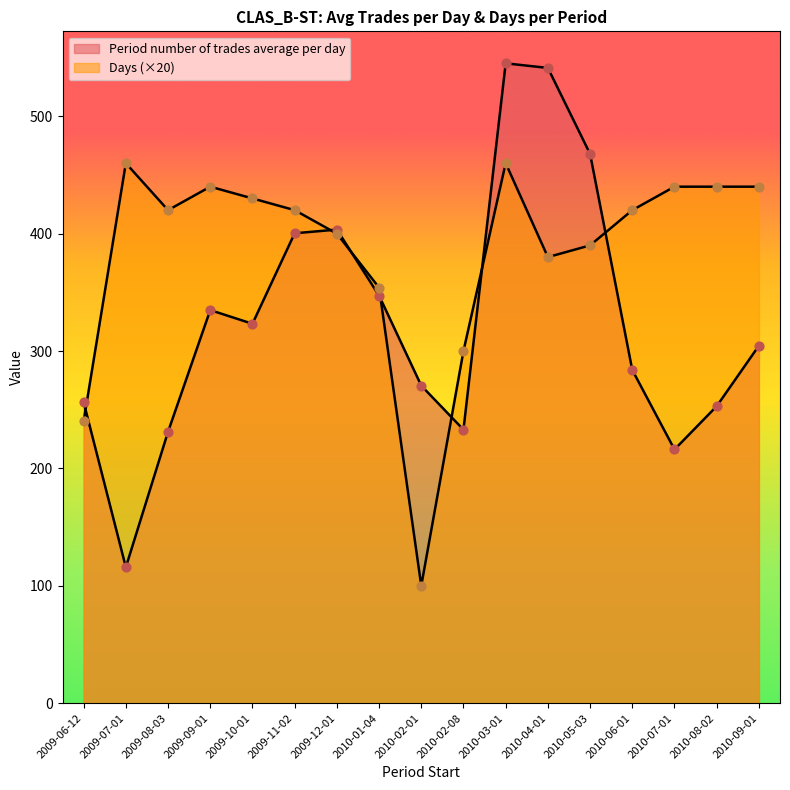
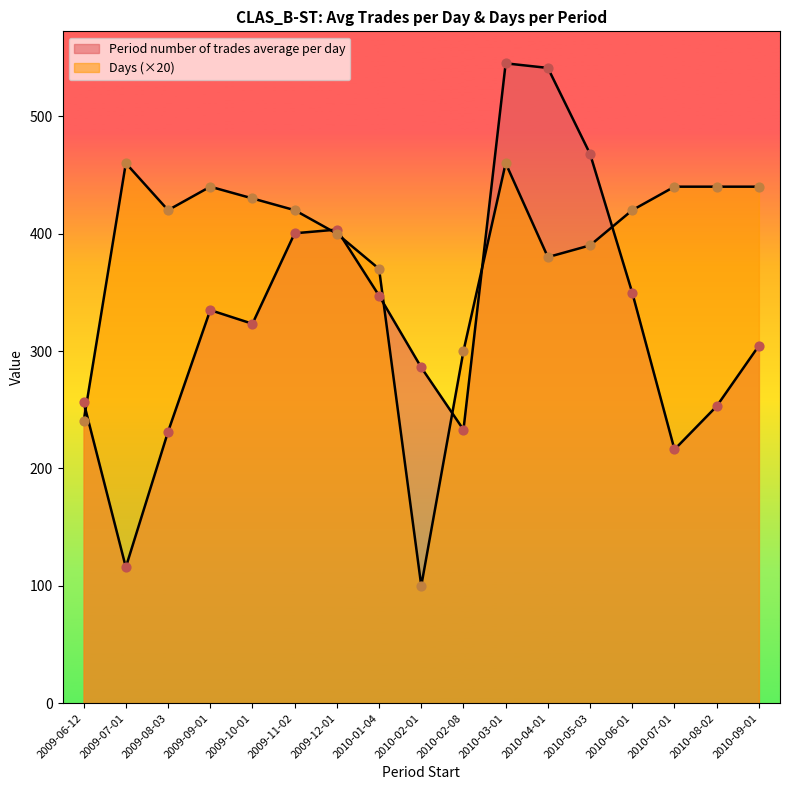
Days (×20), 2010-01-04: 354 -> 370
Period number of trades average per day, 2010-02-01: 271 -> 286
Period number of trades average per day, 2010-06-01: 284 -> 350
